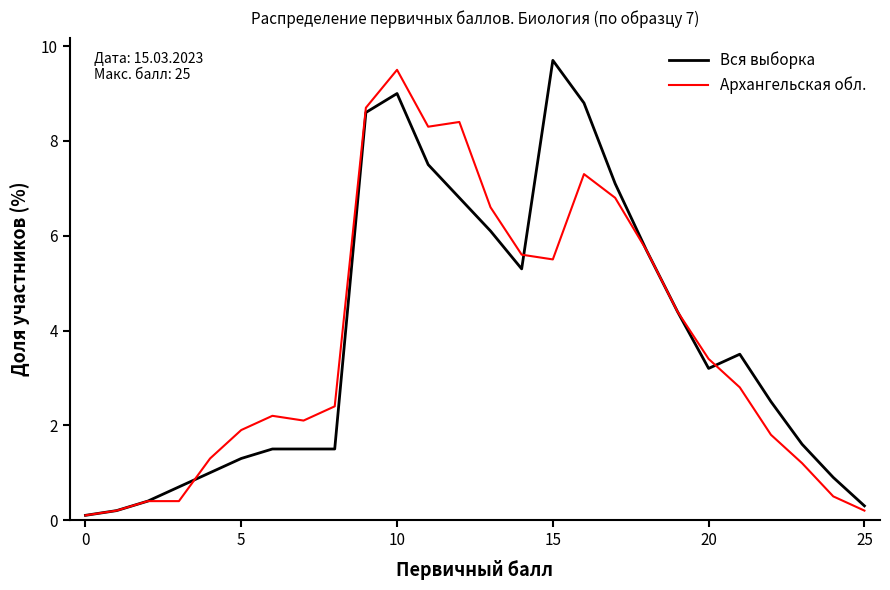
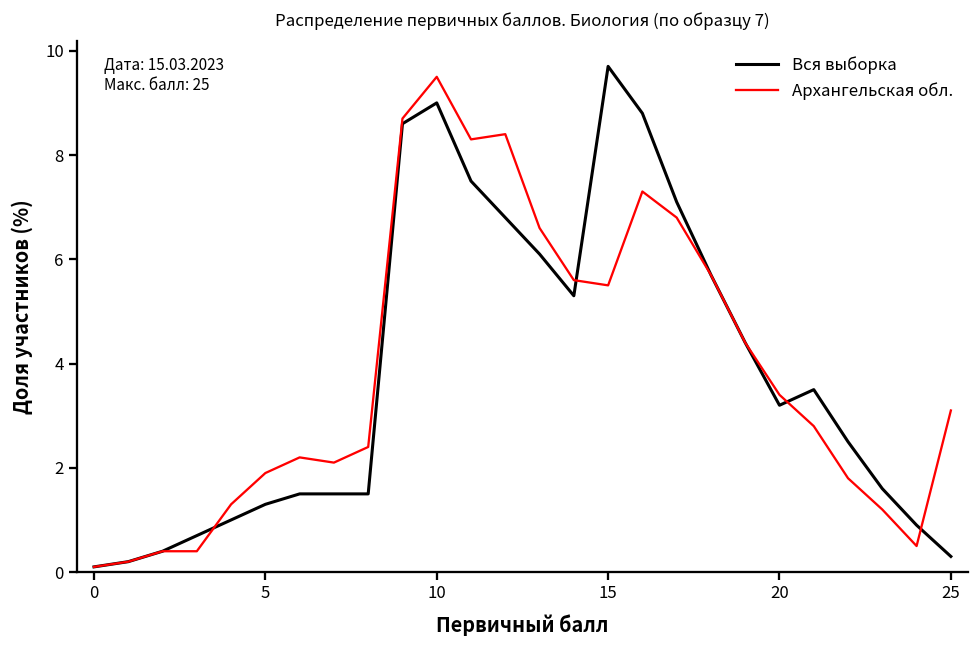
Архангельская обл., 25: 0.2 -> 3.1
